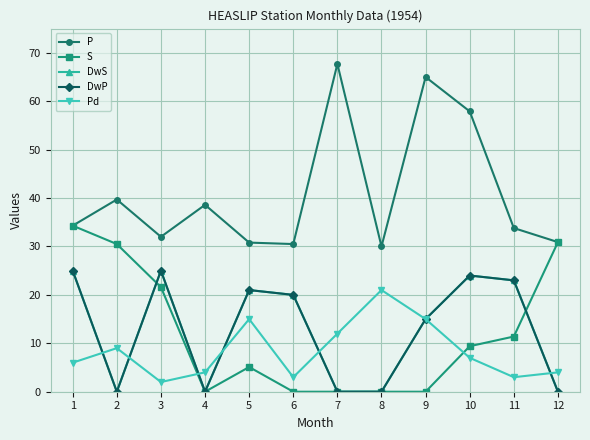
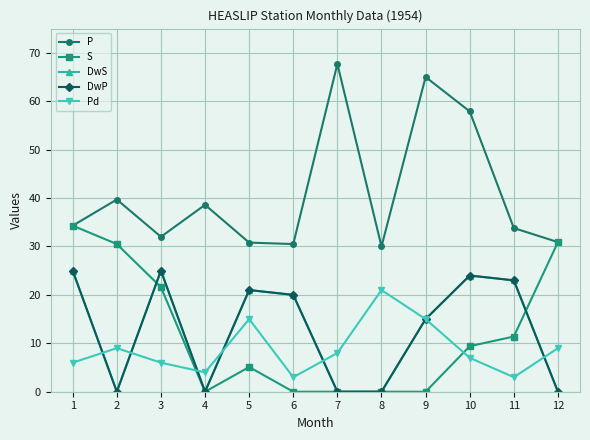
Pd, 3: 2 -> 6
Pd, 7: 12 -> 8
Pd, 12: 4 -> 9
